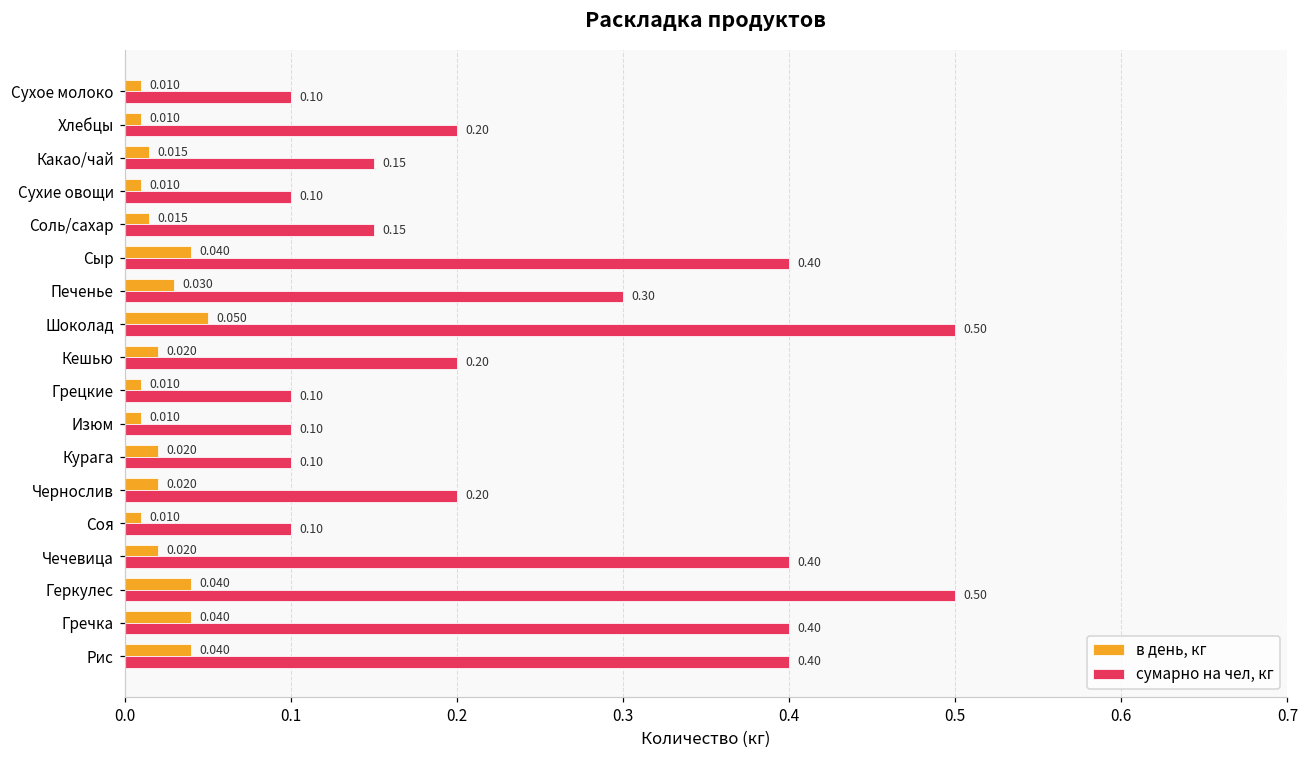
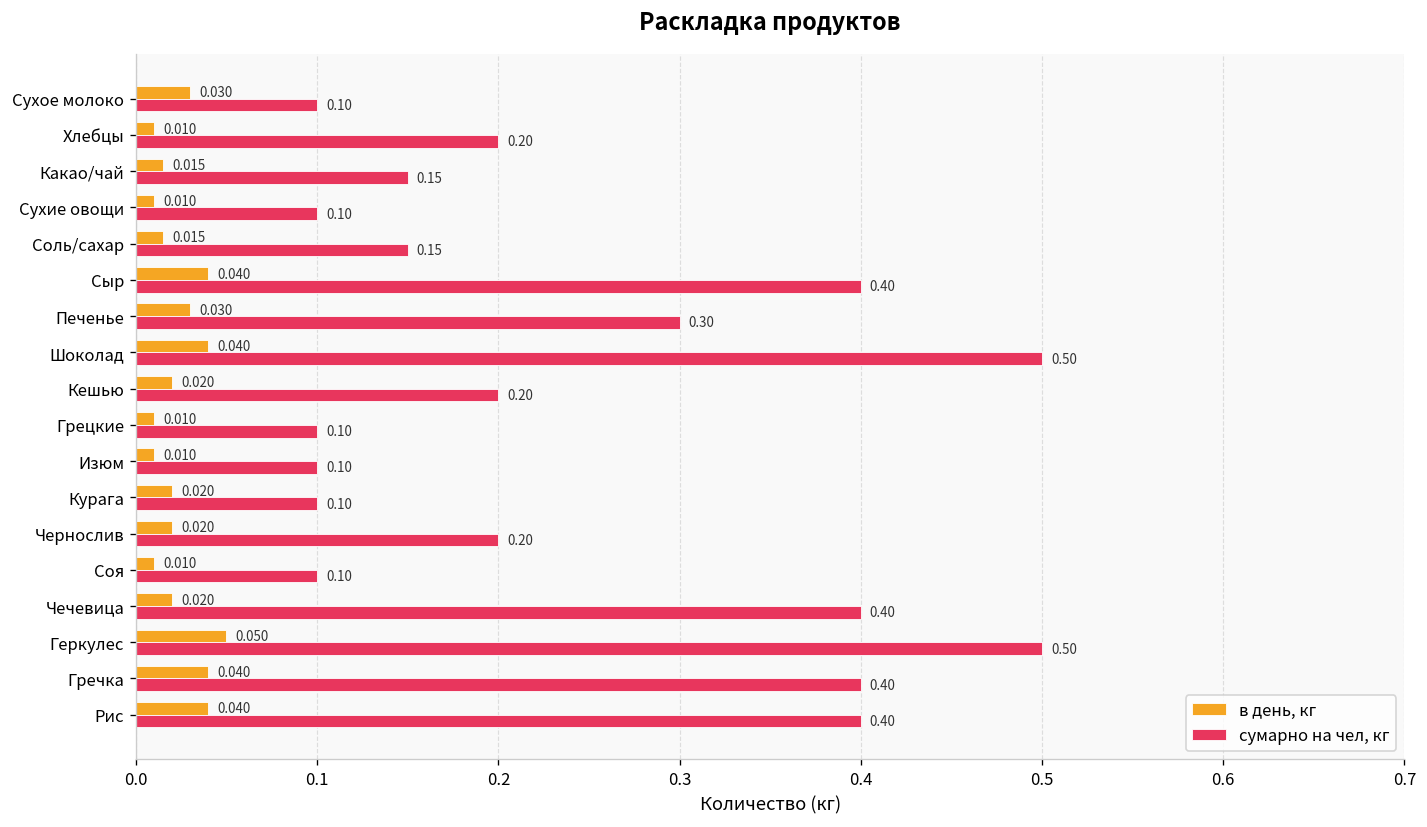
в день, кг, Сухое молоко: 0.010 -> 0.030
в день, кг, Шоколад: 0.050 -> 0.040
в день, кг, Геркулес: 0.040 -> 0.050
